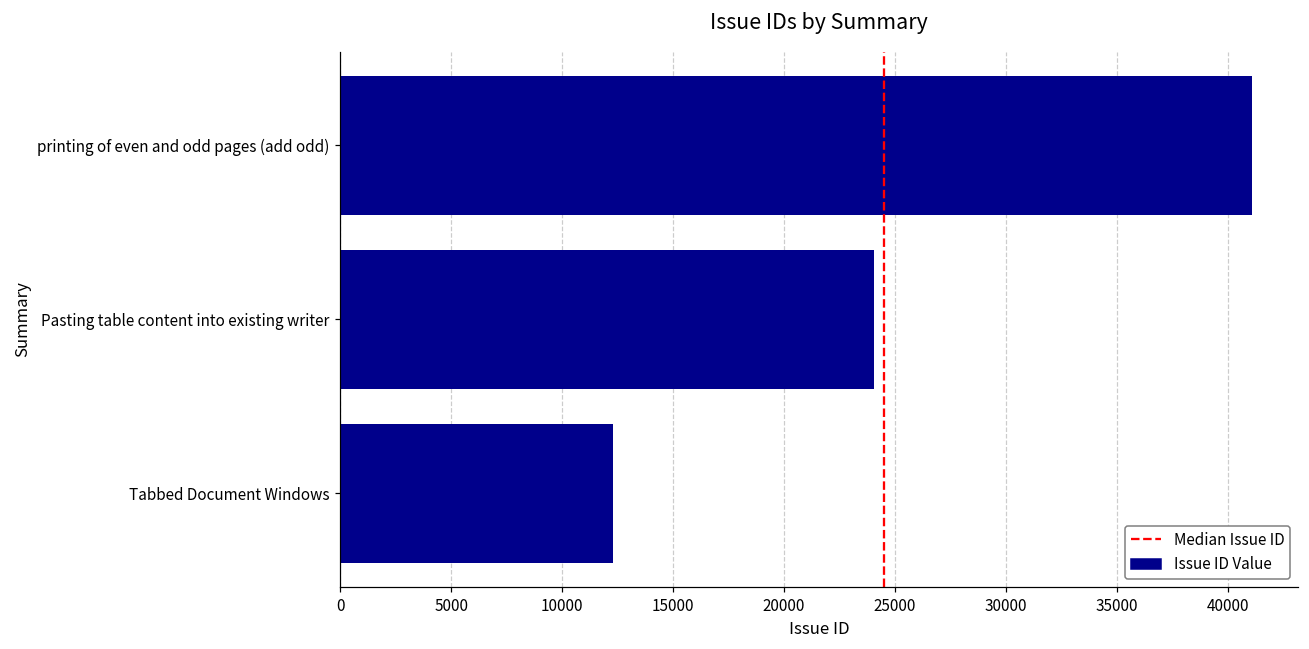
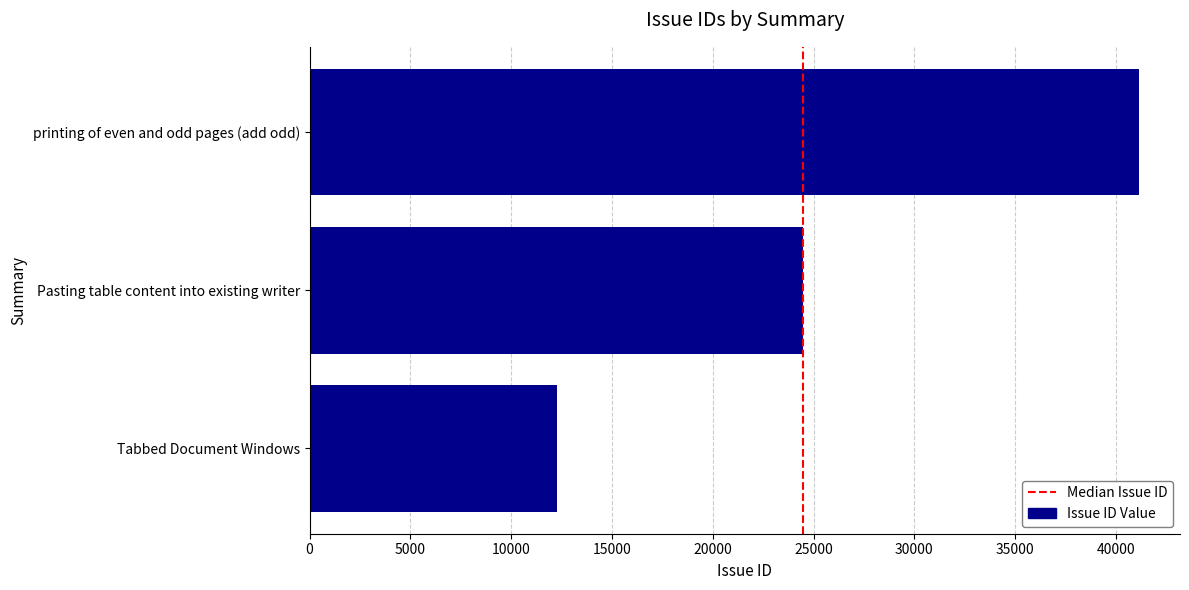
Pasting table content into existing writer: 24100 -> 24500
